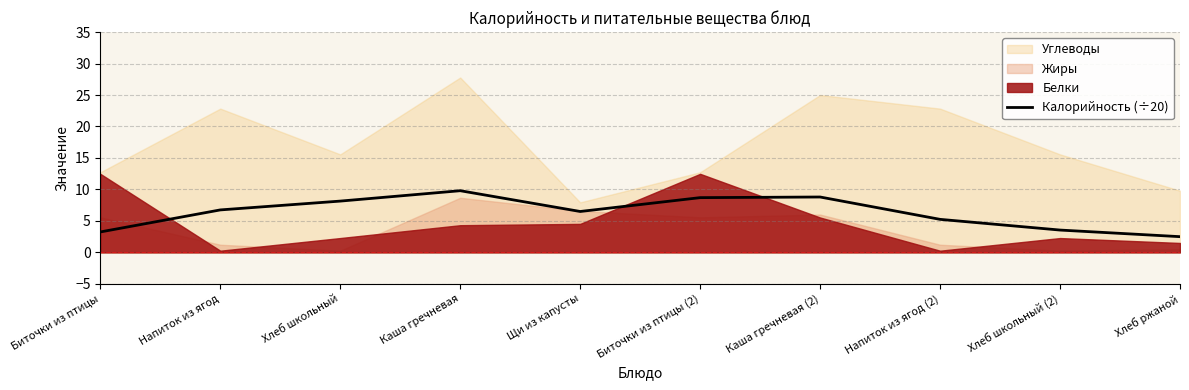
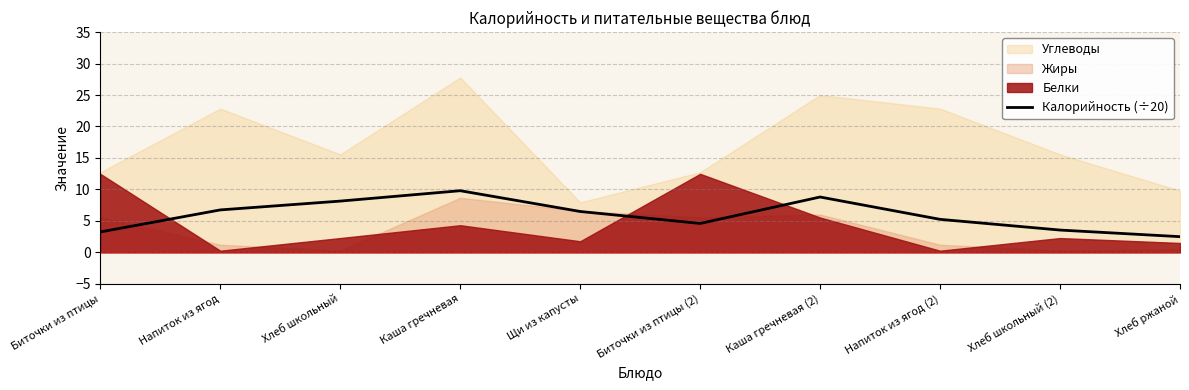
Белки, Щи из капусты: 5 -> 2
Калорийность (÷20), Биточки из птицы (2): 9 -> 5
